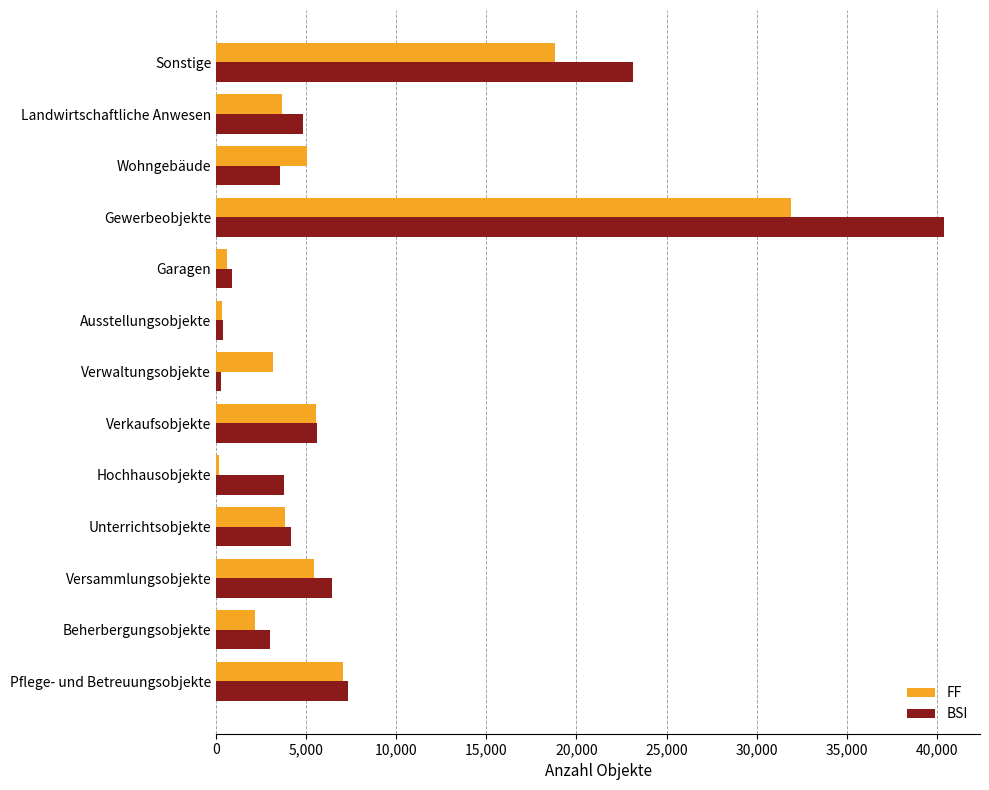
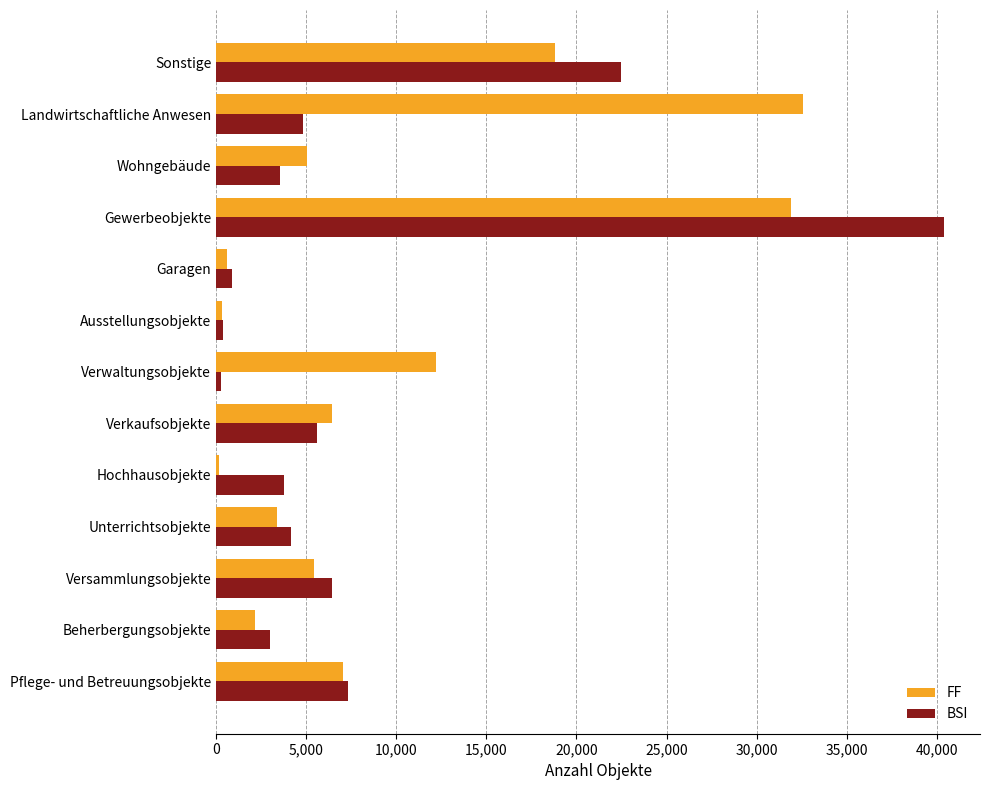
BSI, Sonstige: 23,100 -> 22,500
FF, Landwirtschaftliche Anwesen: 3,700 -> 32,600
FF, Verwaltungsobjekte: 3,200 -> 12,200
FF, Verkaufsobjekte: 5,500 -> 6,500
FF, Unterrichtsobjekte: 3,800 -> 3,400
